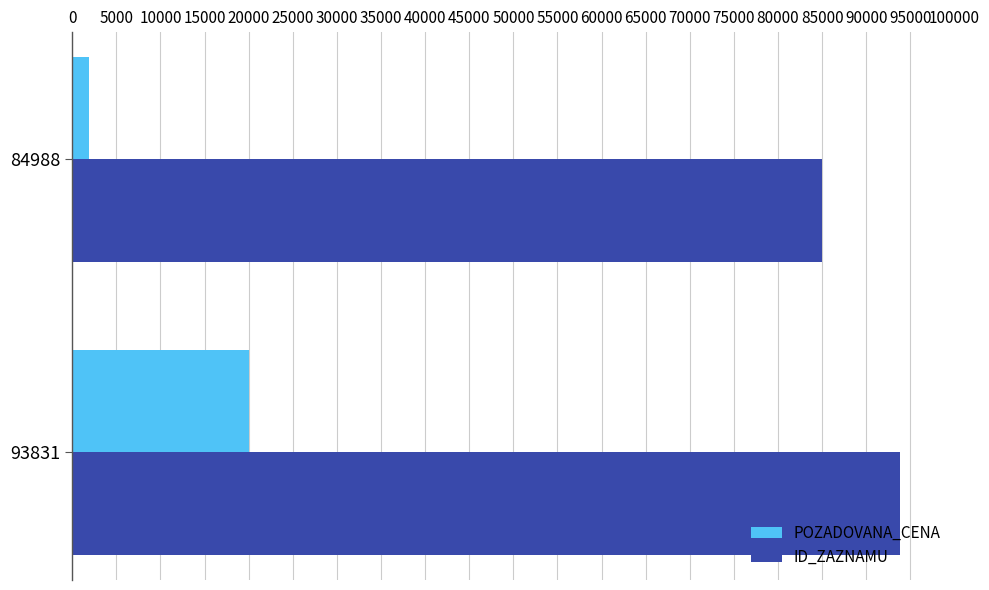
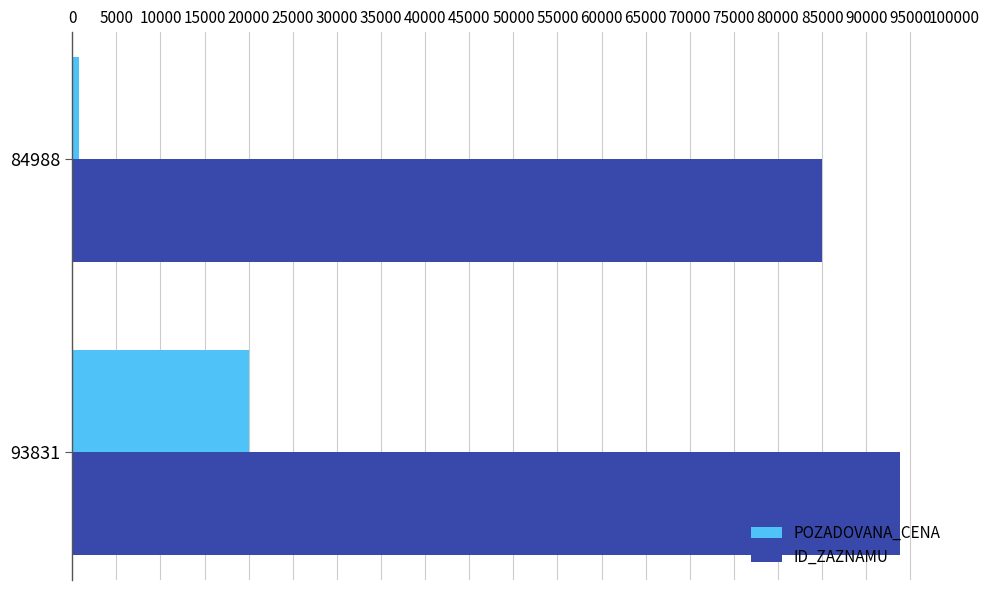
POZADOVANA_CENA, 84988: 2000 -> 1000
